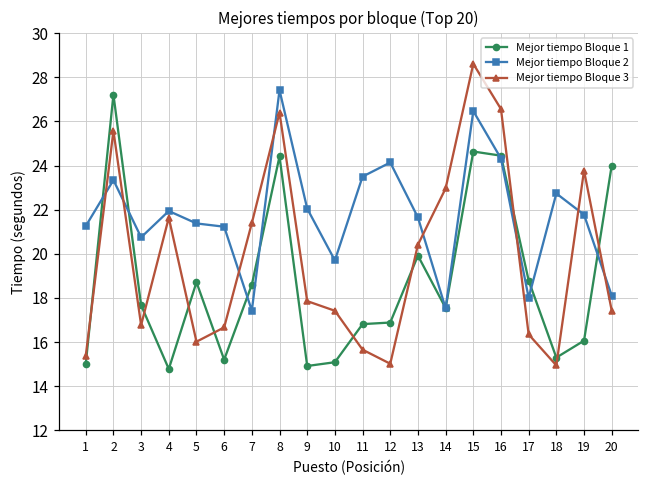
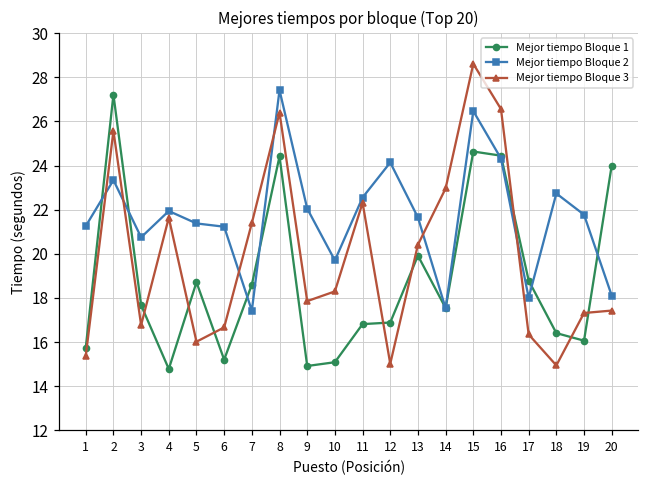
Mejor tiempo Bloque 1, 1: 15.0 -> 15.7
Mejor tiempo Bloque 3, 10: 17.4 -> 18.3
Mejor tiempo Bloque 2, 11: 23.5 -> 22.6
Mejor tiempo Bloque 3, 11: 15.7 -> 22.3
Mejor tiempo Bloque 1, 18: 15.3 -> 16.4
Mejor tiempo Bloque 3, 19: 23.8 -> 17.3
